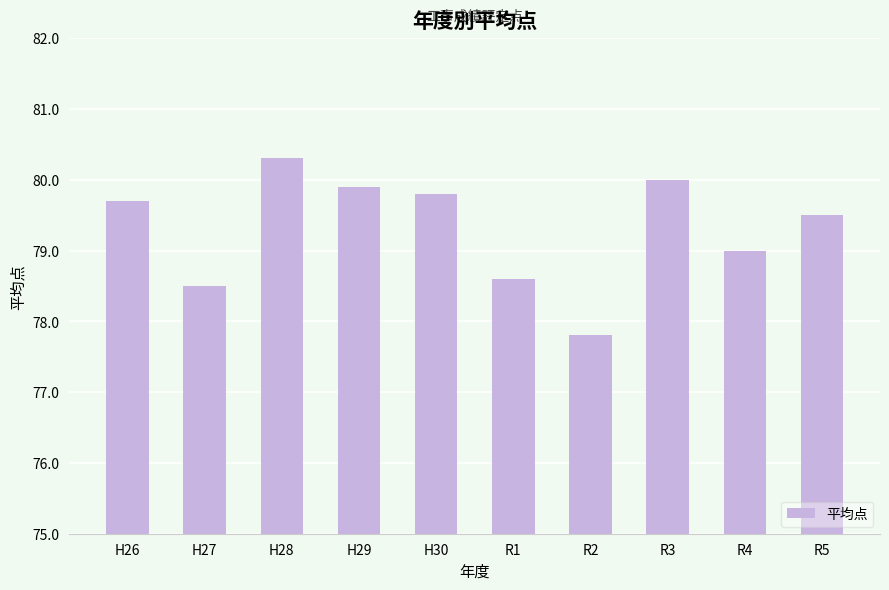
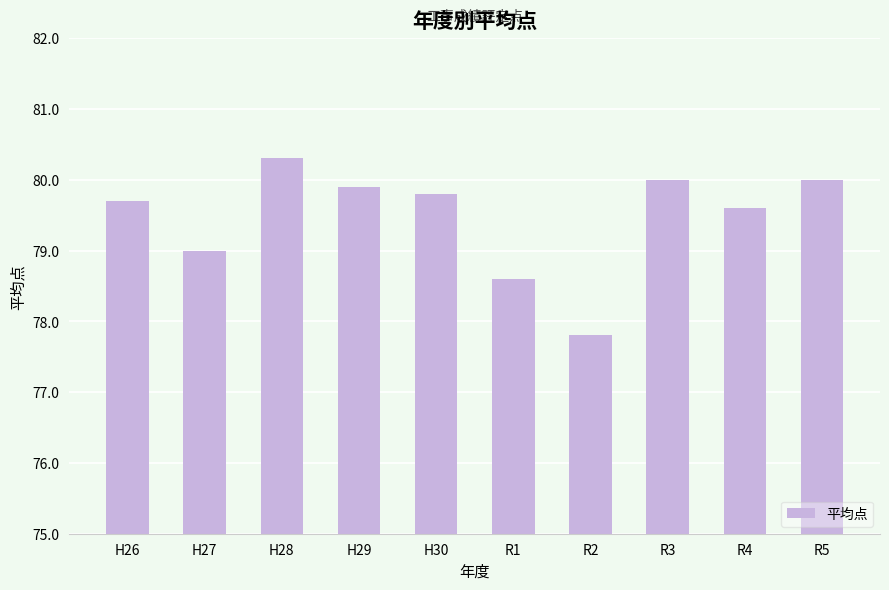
H27: 78.5 -> 79.0
R4: 79.0 -> 79.6
R5: 79.5 -> 80.0
